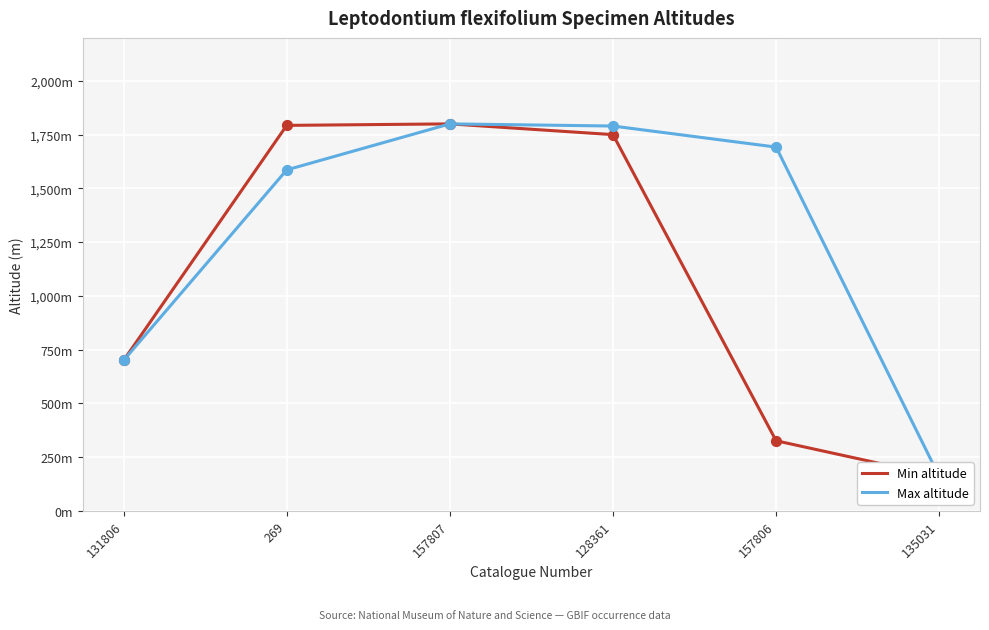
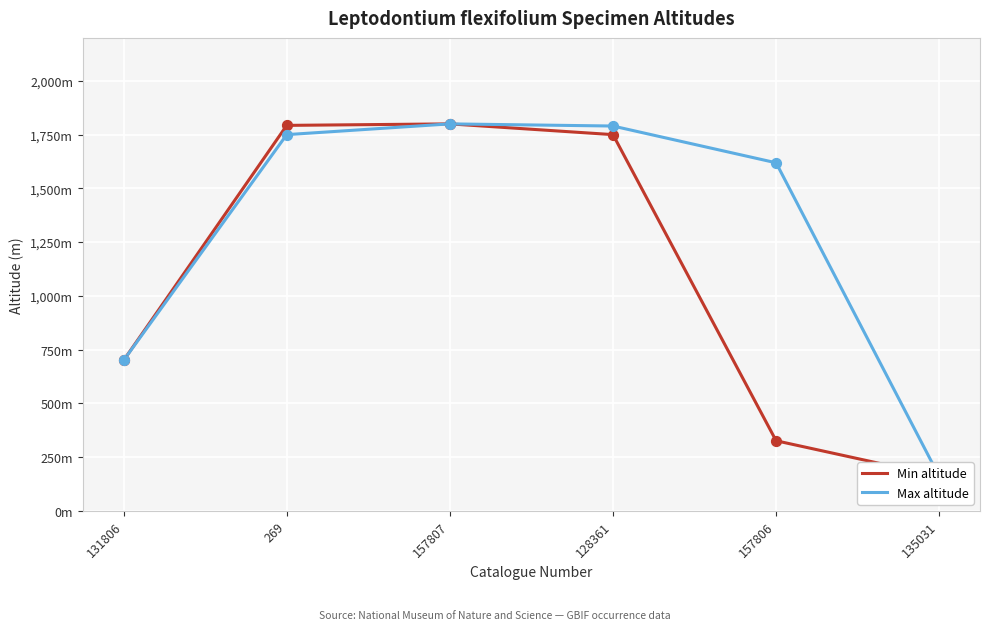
Max altitude, 269: 1,590m -> 1,750m
Max altitude, 157806: 1,690m -> 1,620m
